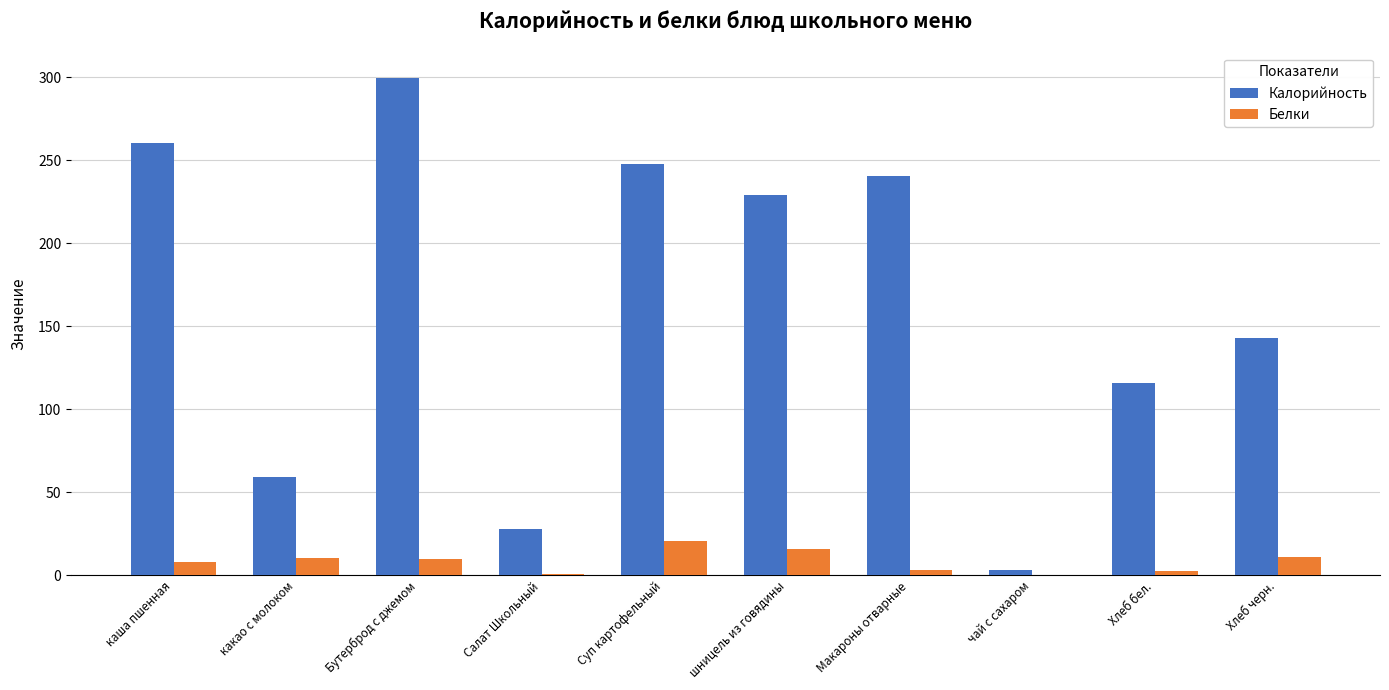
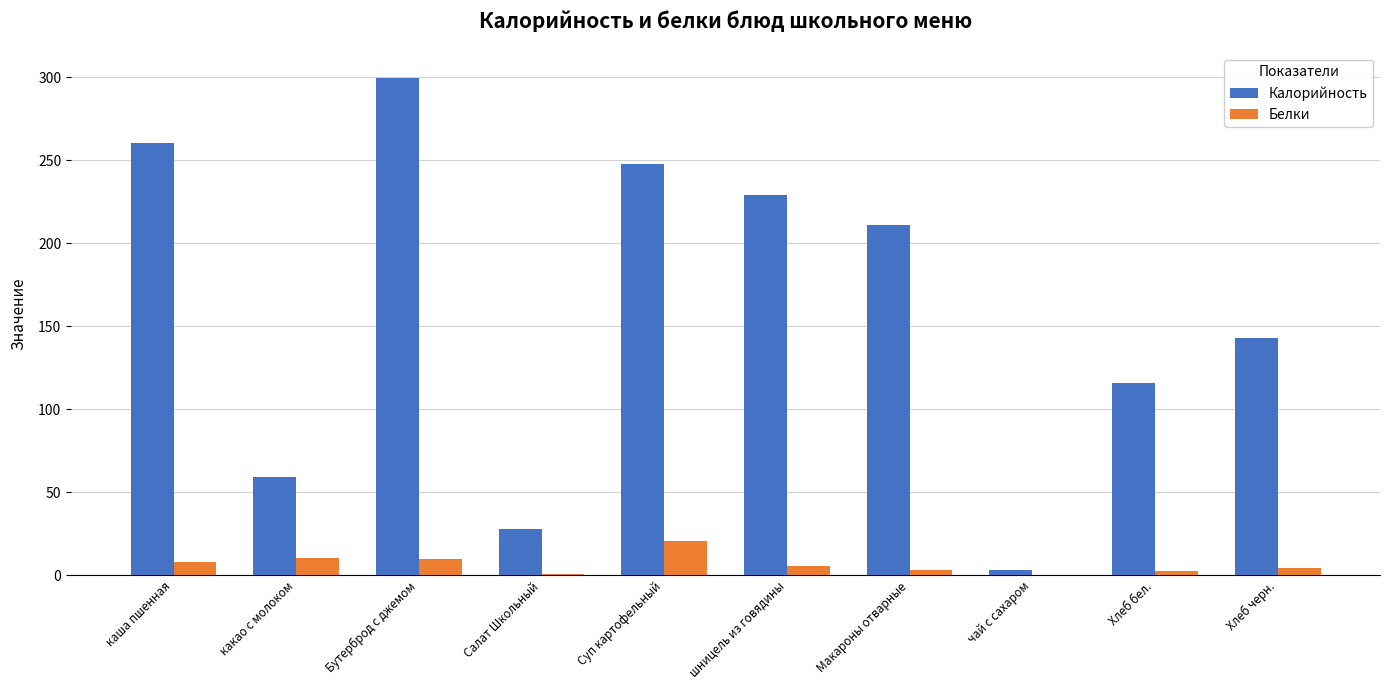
Белки, шницель из говядины: 16 -> 6
Калорийность, Макароны отварные: 241 -> 211
Белки, Хлеб черн.: 11 -> 4
